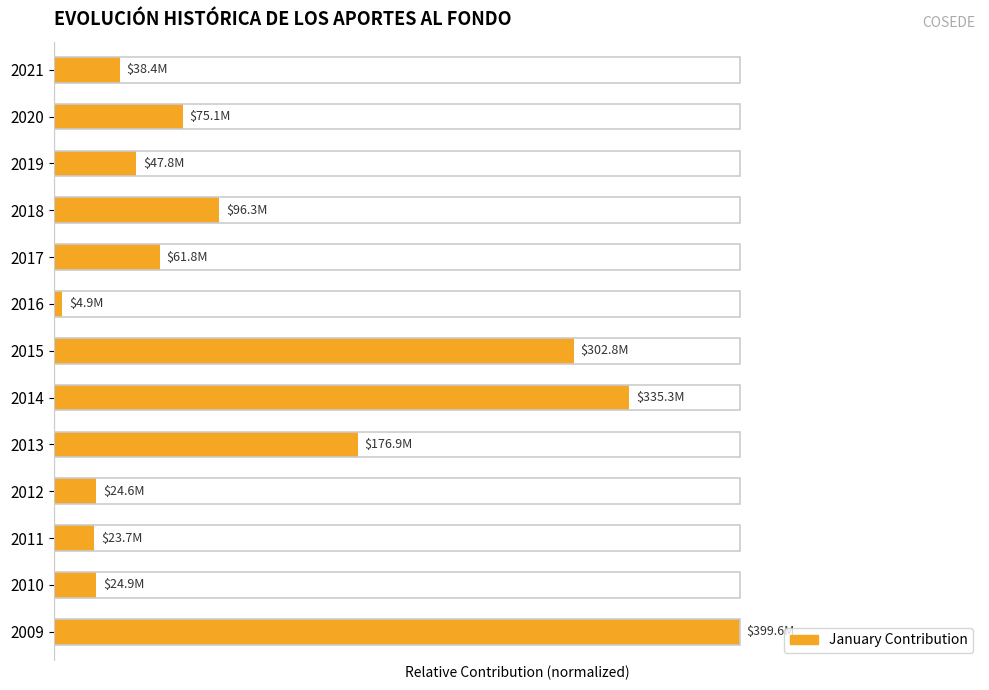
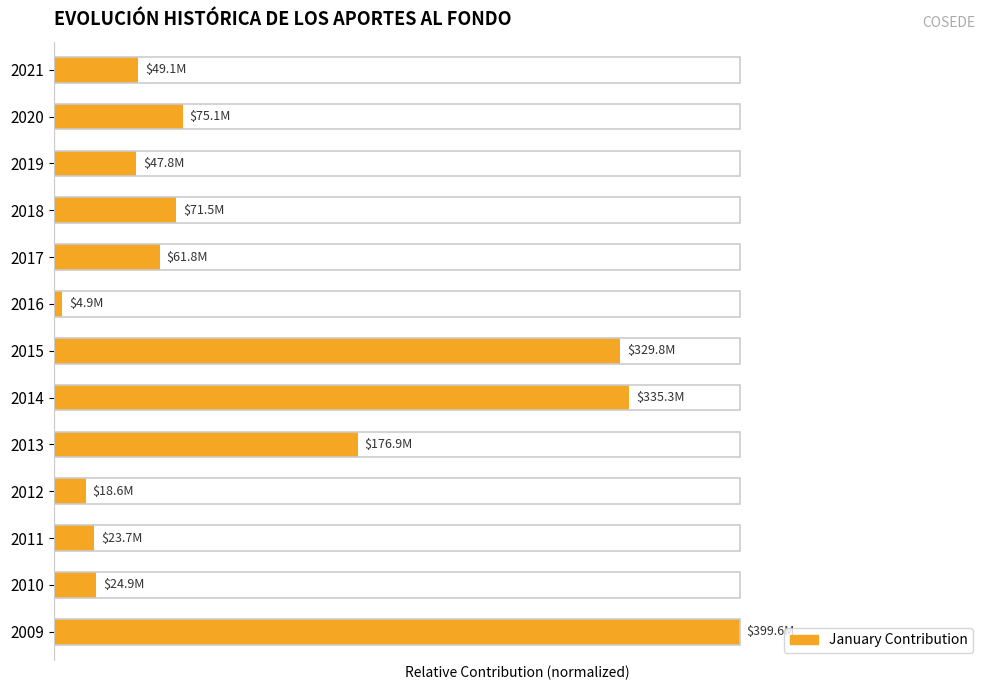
2021: $38.4M -> $49.1M
2018: $96.3M -> $71.5M
2015: $302.8M -> $329.8M
2012: $24.6M -> $18.6M
